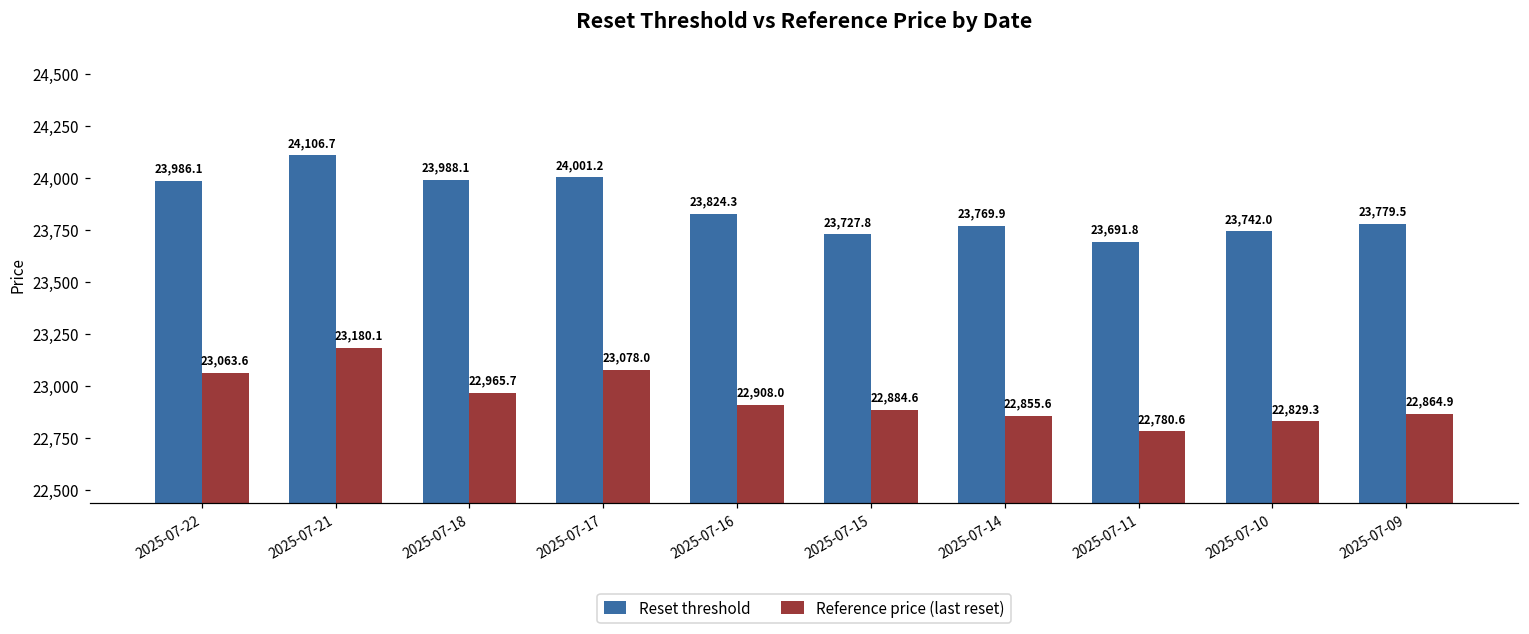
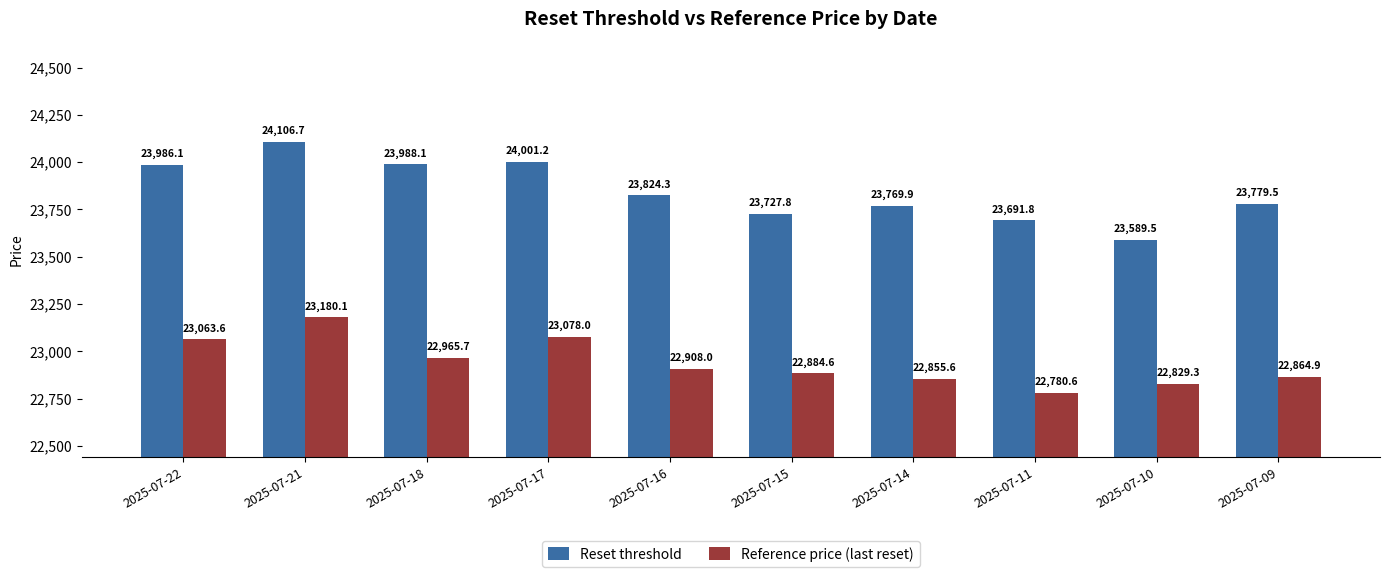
Reset threshold, 2025-07-10: 23,742.0 -> 23,589.5
